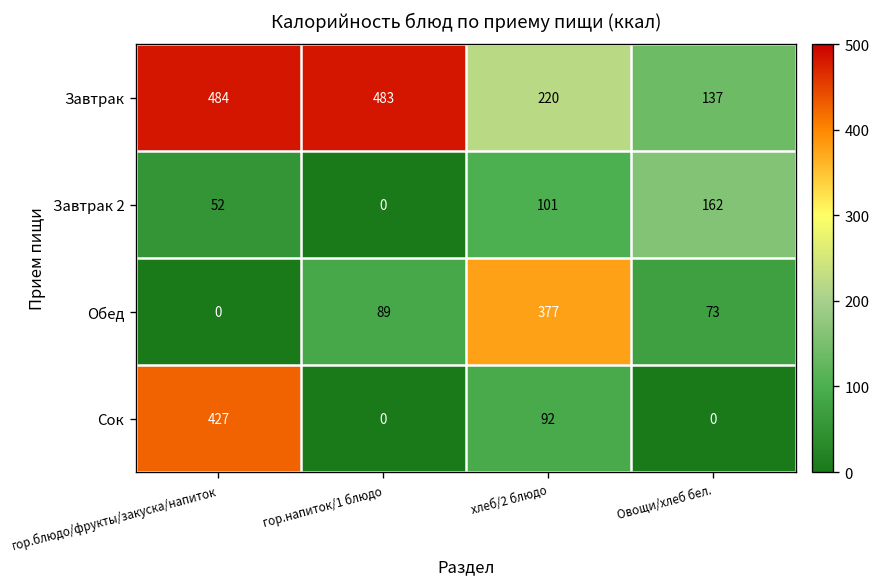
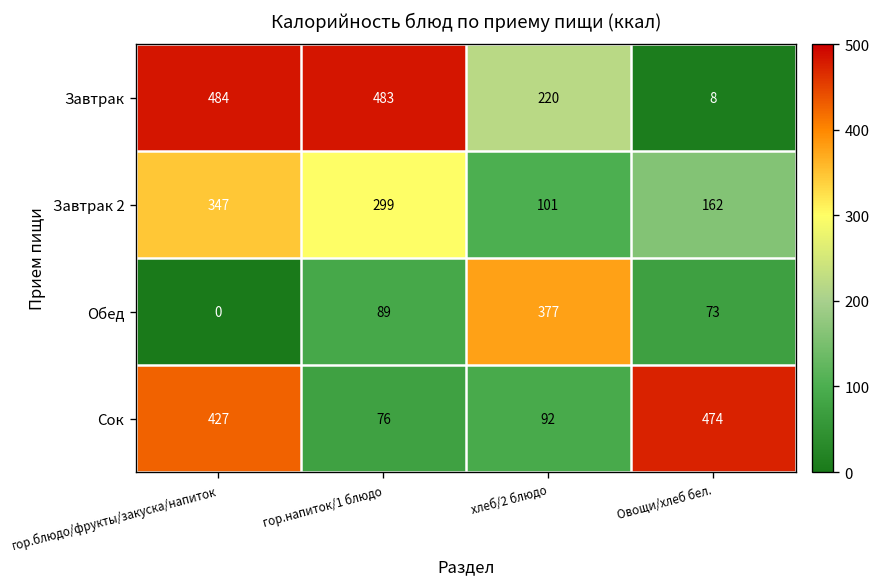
Завтрак, Овощи/хлеб бел.: 137 -> 8
Завтрак 2, гор.блюдо/фрукты/закуска/напиток: 52 -> 347
Завтрак 2, гор.напиток/1 блюдо: 0 -> 299
Сок, гор.напиток/1 блюдо: 0 -> 76
Сок, Овощи/хлеб бел.: 0 -> 474
